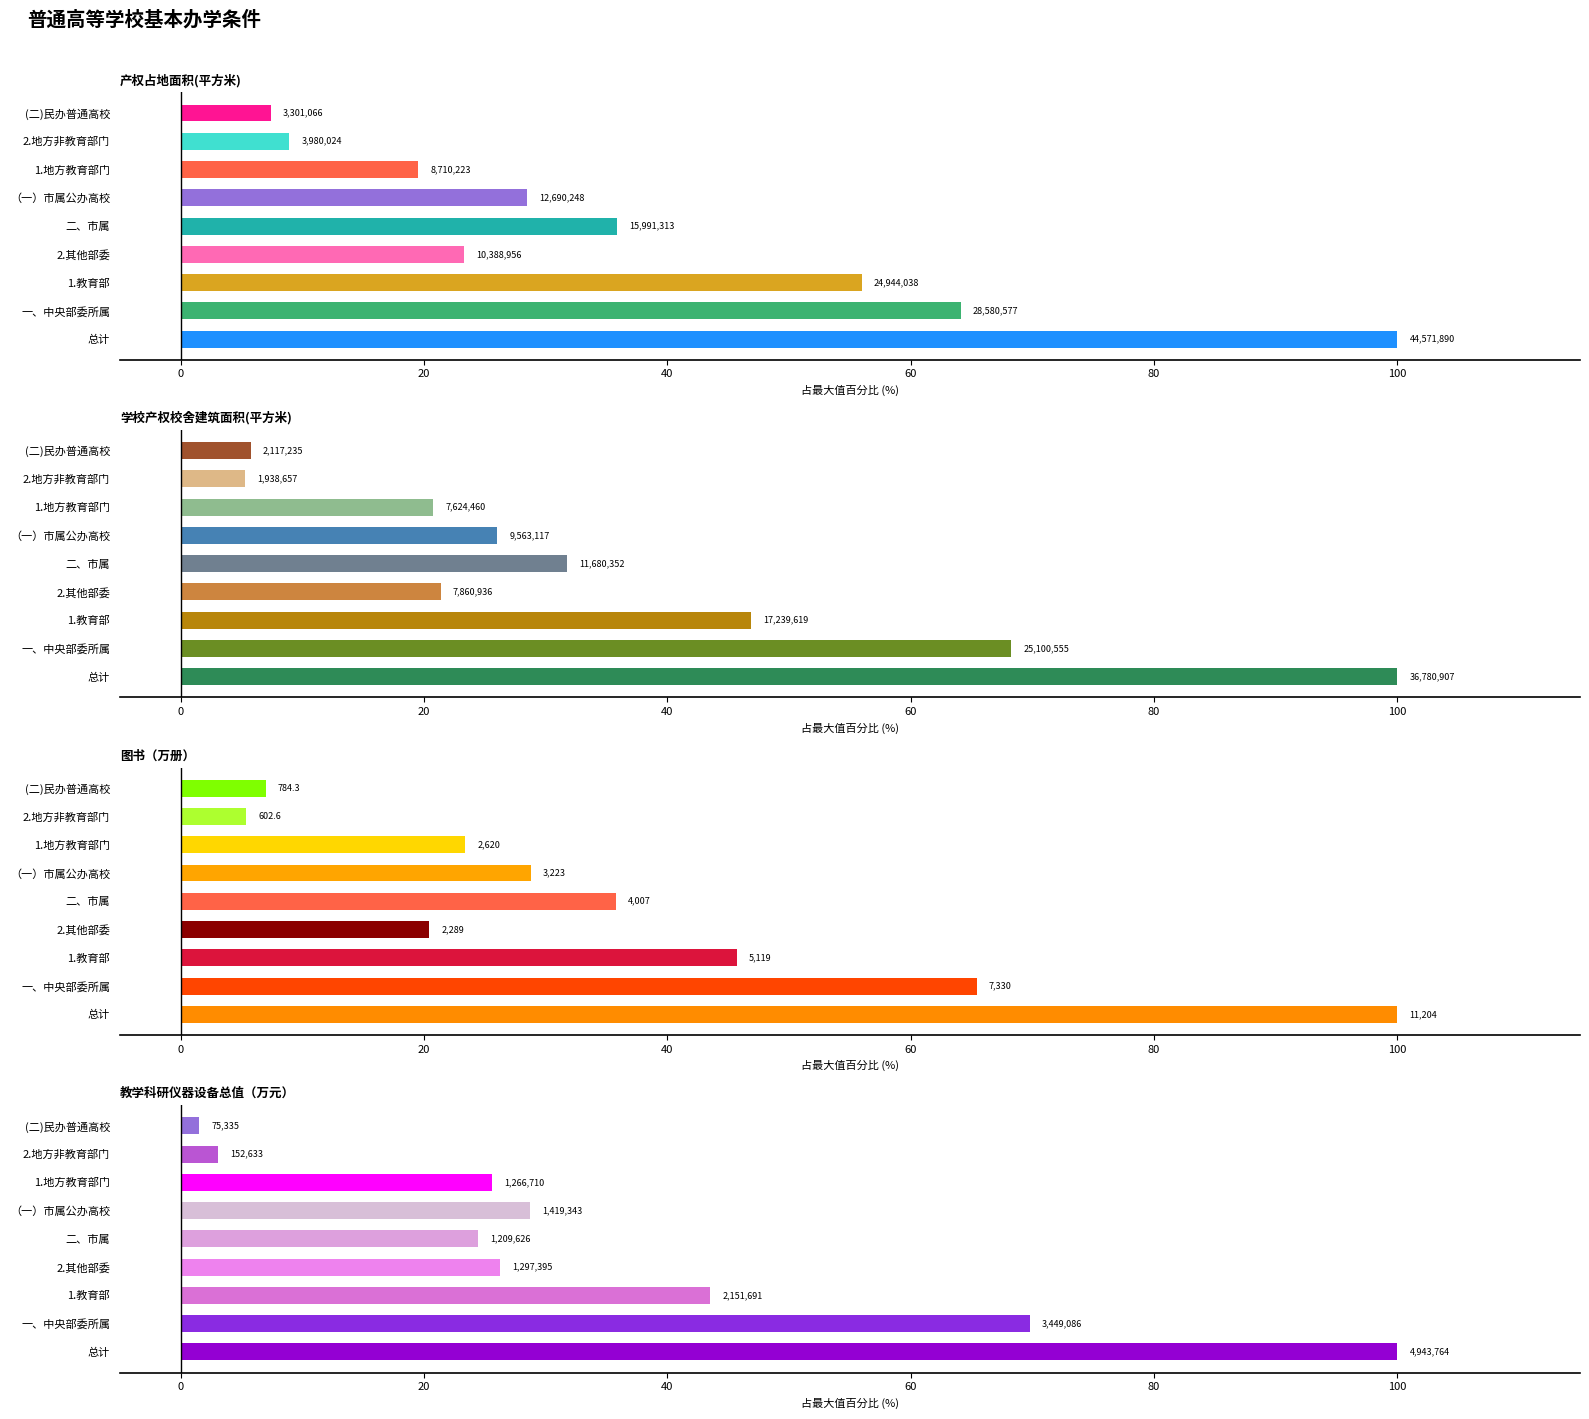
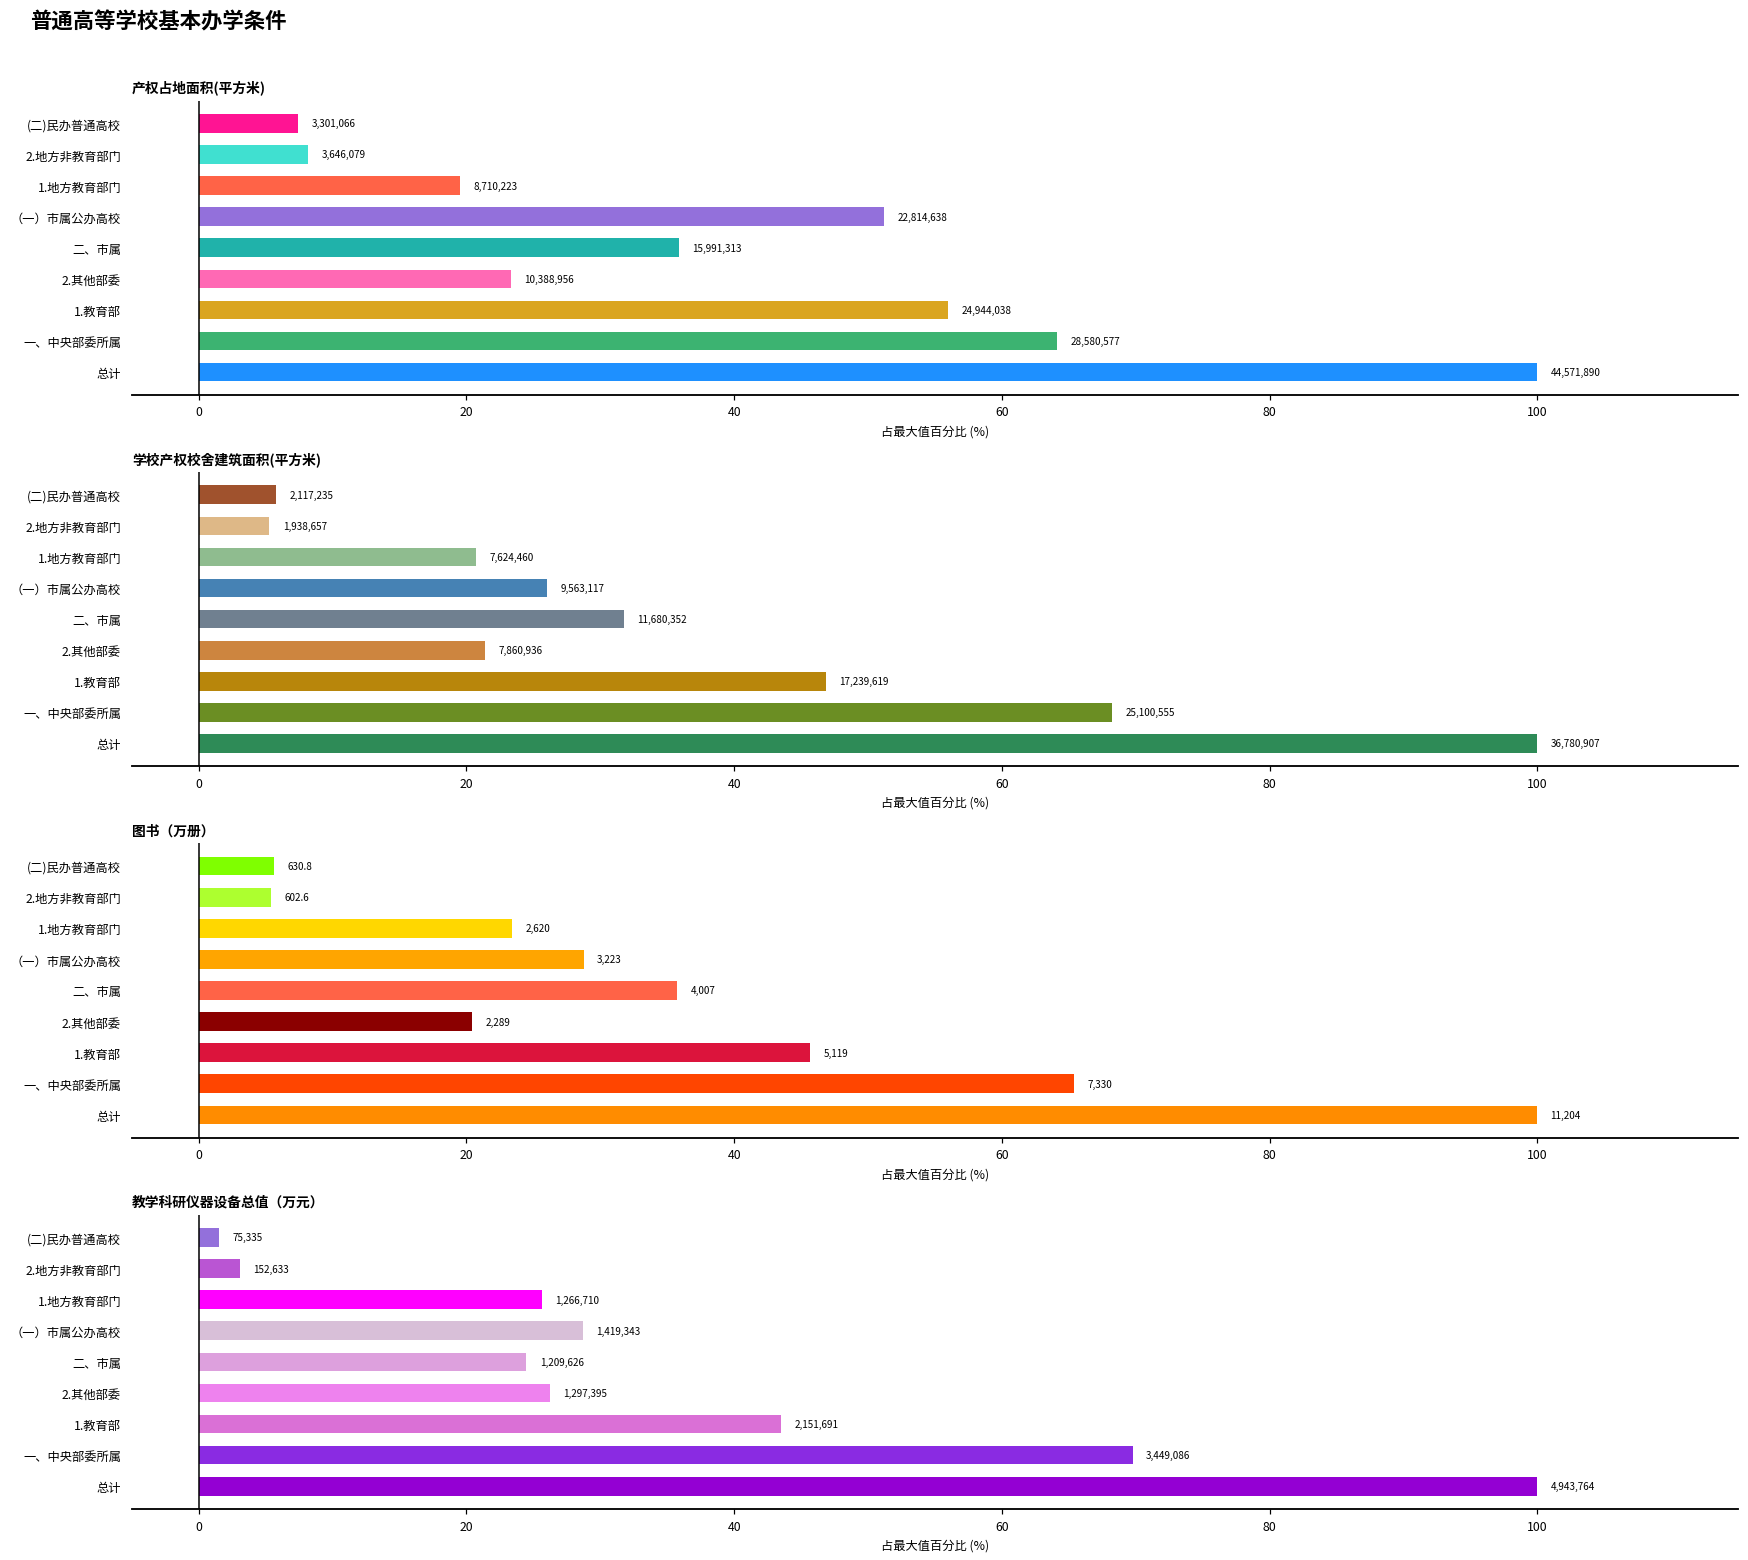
产权占地面积(平方米), 2.地方非教育部门: 3,980,024 -> 3,646,079
产权占地面积(平方米), （一）市属公办高校: 12,690,248 -> 22,814,638
图书（万册）, (二)民办普通高校: 784.3 -> 630.8
